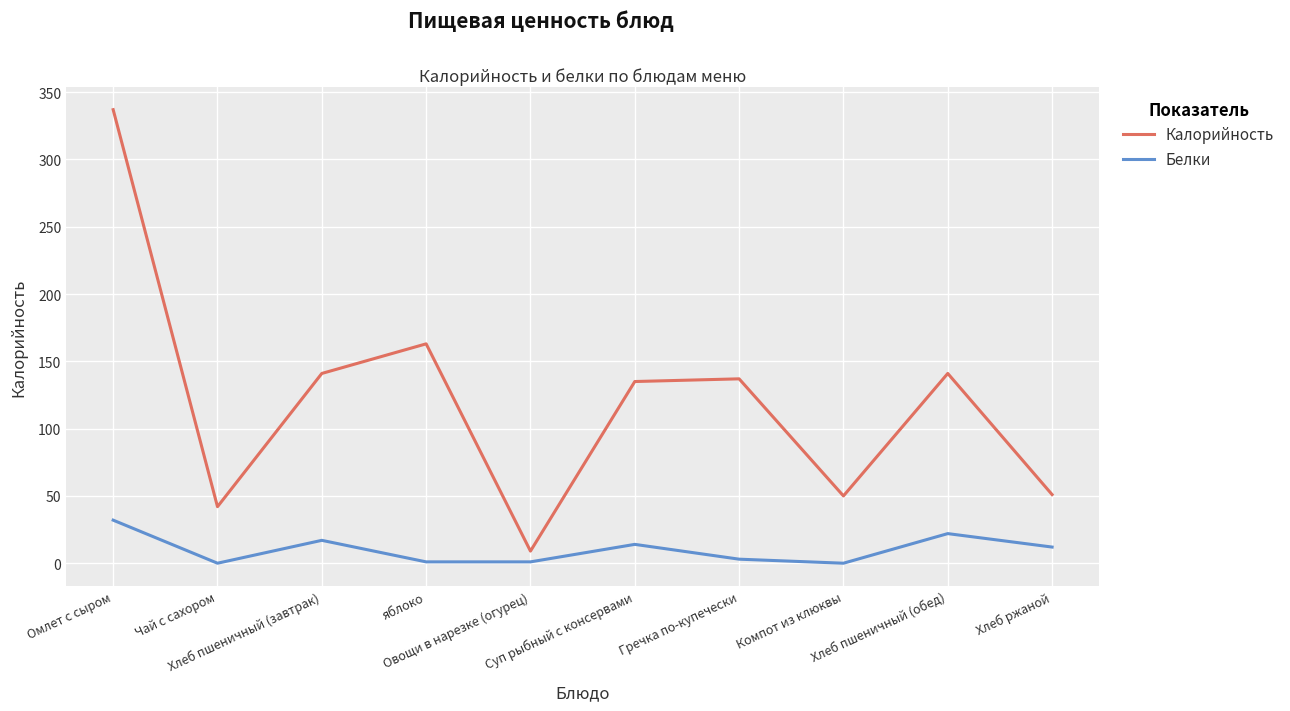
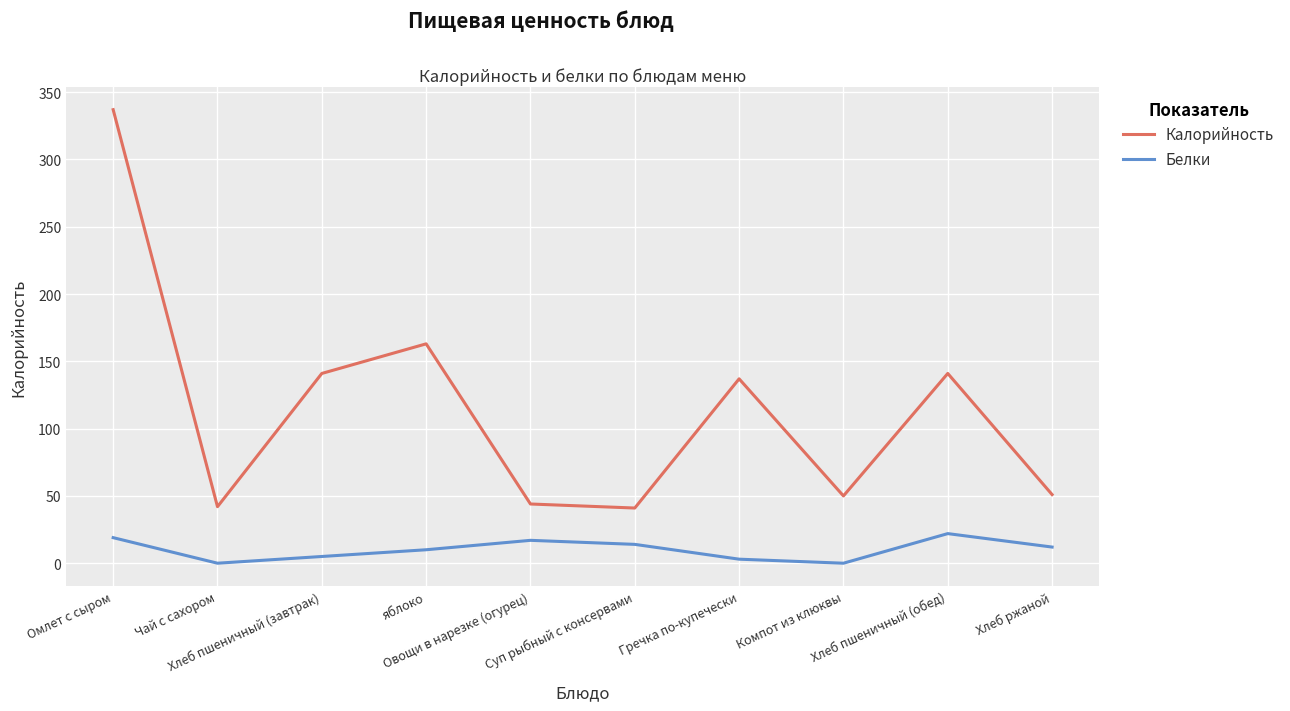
Белки, Омлет с сыром: 32 -> 19
Белки, Хлеб пшеничный (завтрак): 17 -> 5
Белки, яблоко: 1 -> 10
Калорийность, Овощи в нарезке (огурец): 9 -> 44
Белки, Овощи в нарезке (огурец): 1 -> 17
Калорийность, Суп рыбный с консервами: 135 -> 41
